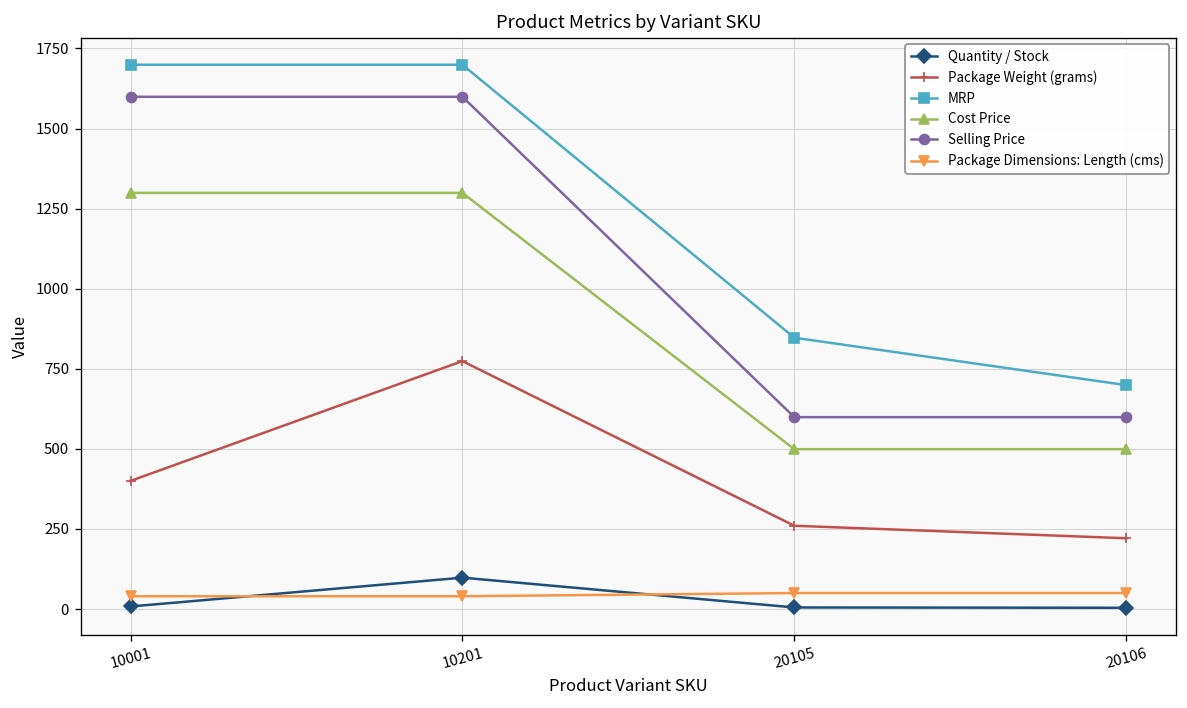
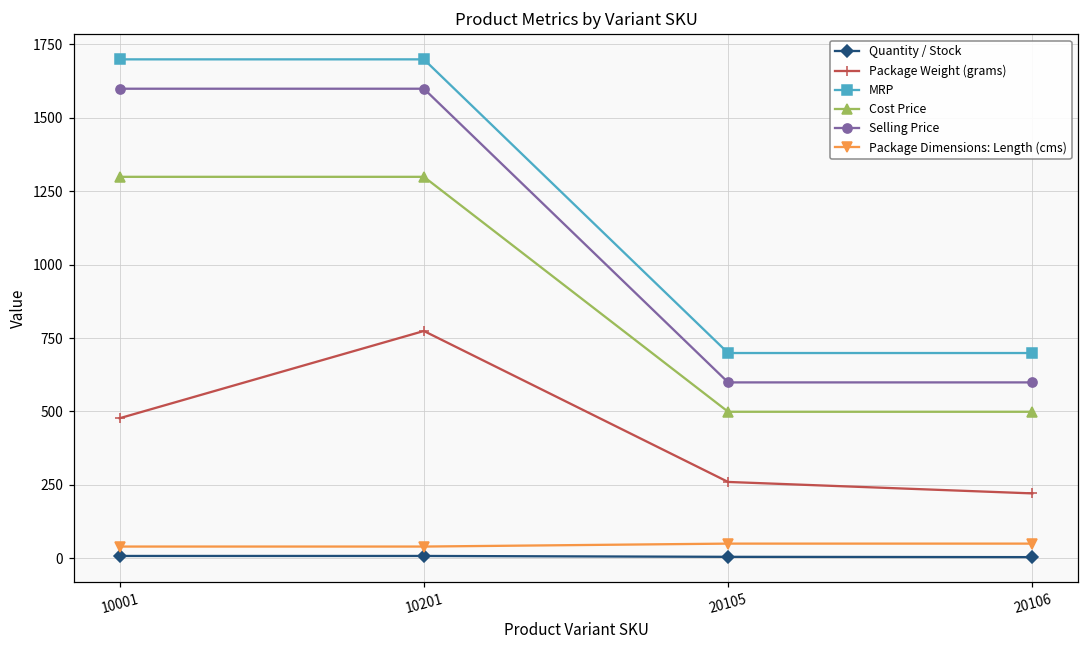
Package Weight (grams), 10001: 400 -> 480
Quantity / Stock, 10201: 100 -> 10
MRP, 20105: 850 -> 700
